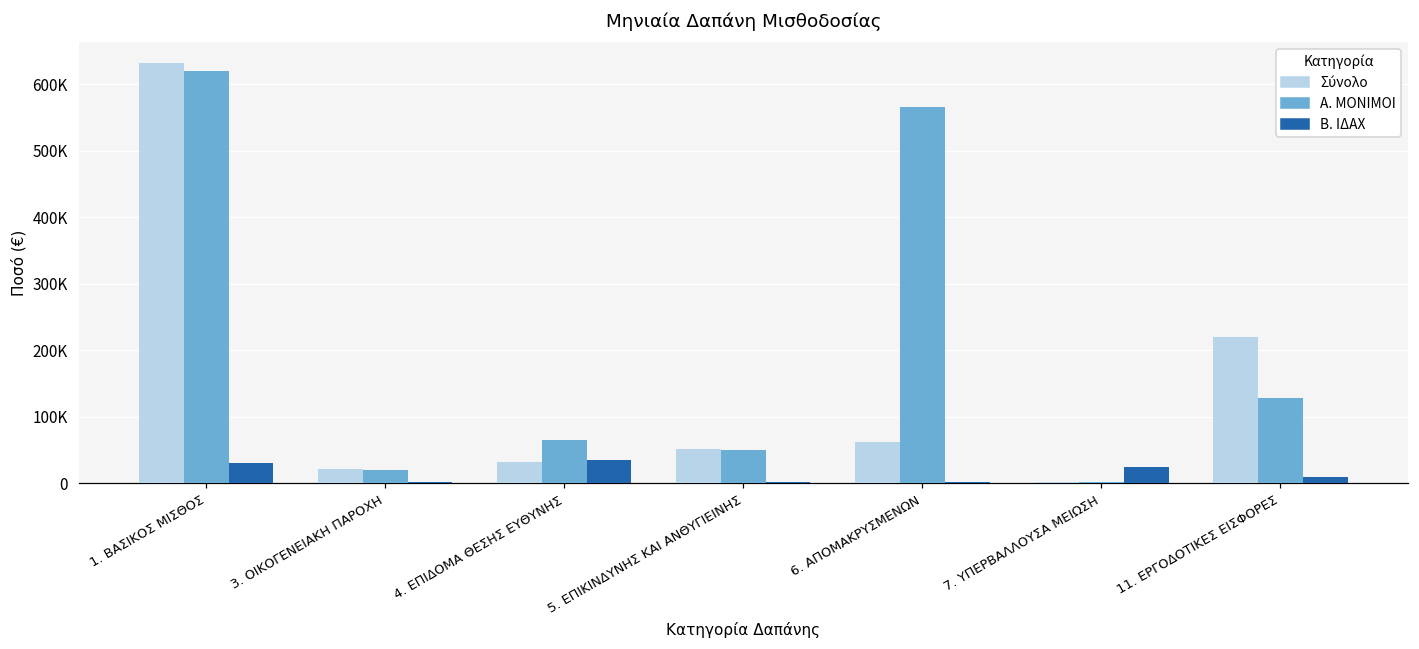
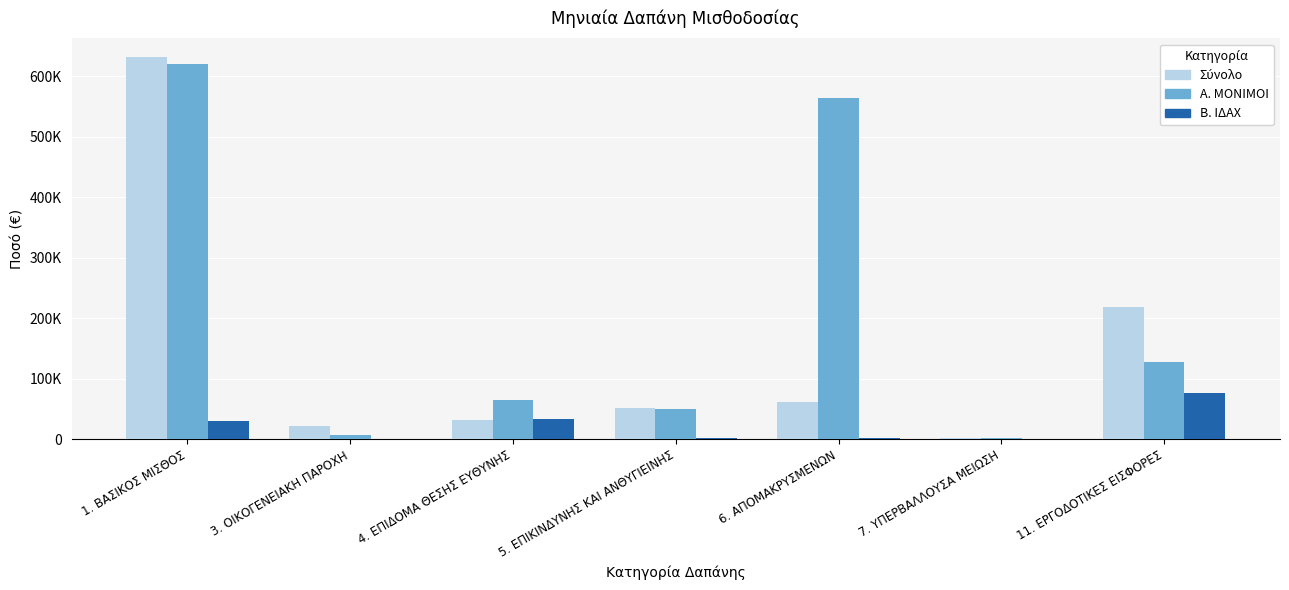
Α. ΜΟΝΙΜΟΙ, 3. ΟΙΚΟΓΕΝΕΙΑΚΗ ΠΑΡΟΧΗ: 20000 -> 10000
Β. ΙΔΑΧ, 7. ΥΠΕΡΒΑΛΛΟΥΣΑ ΜΕΙΩΣΗ: 20000 -> 0
Β. ΙΔΑΧ, 11. ΕΡΓΟΔΟΤΙΚΕΣ ΕΙΣΦΟΡΕΣ: 10000 -> 80000
